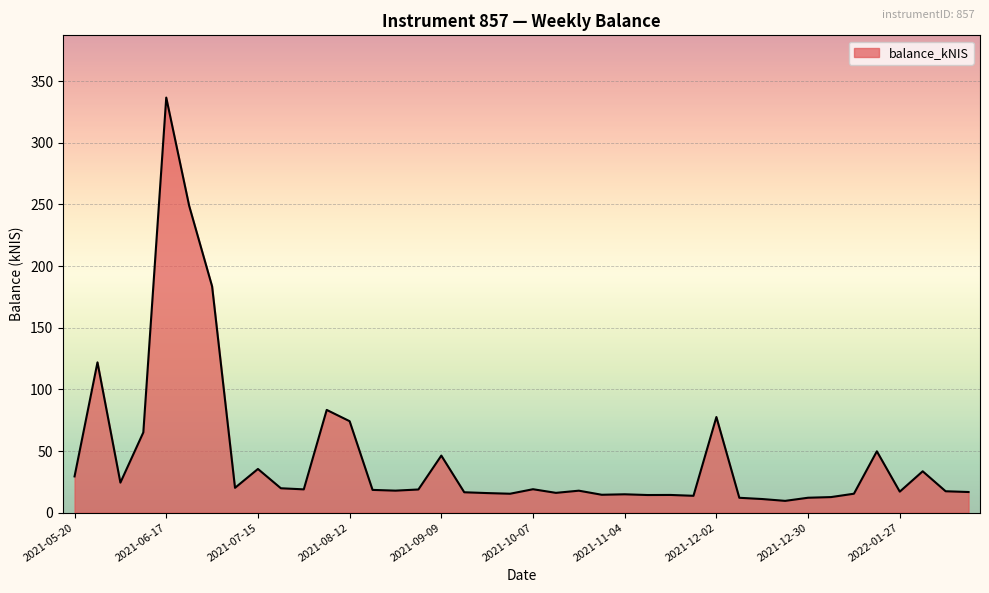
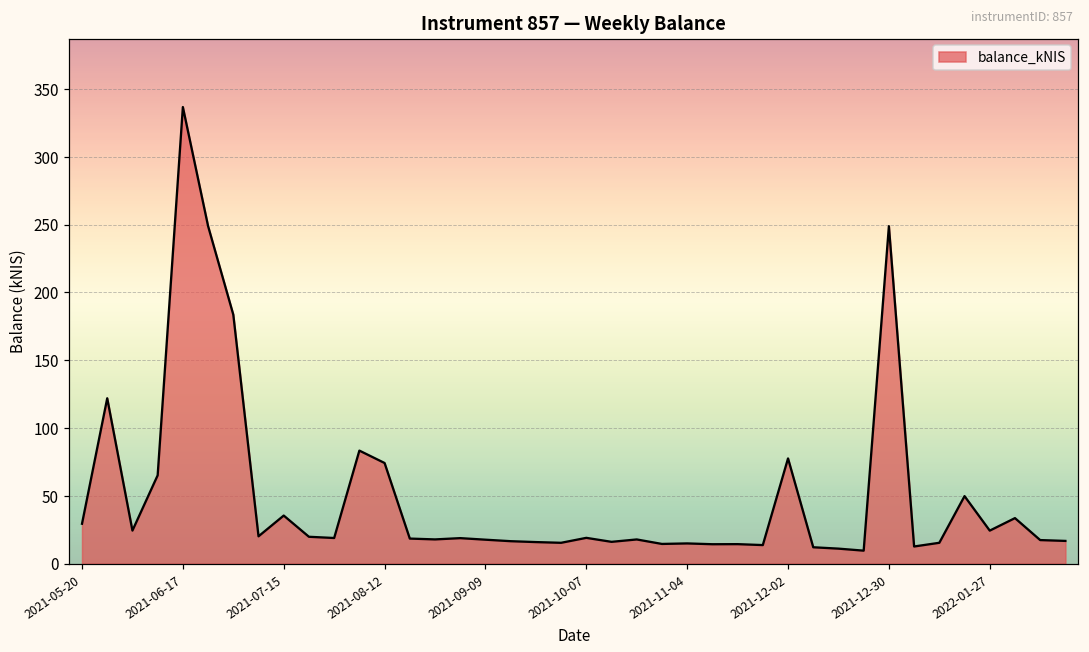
2021-09-09: 46 -> 18
2021-12-30: 12 -> 249
2022-01-27: 17 -> 24
